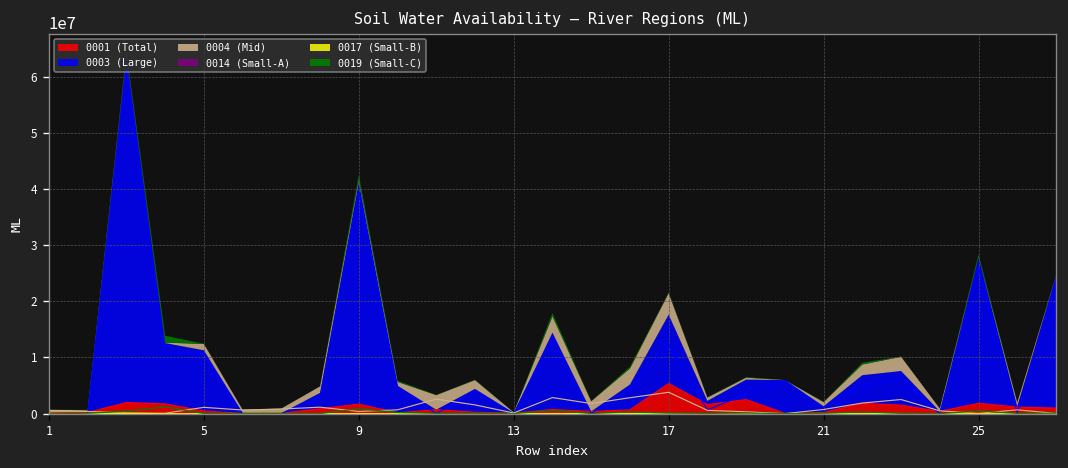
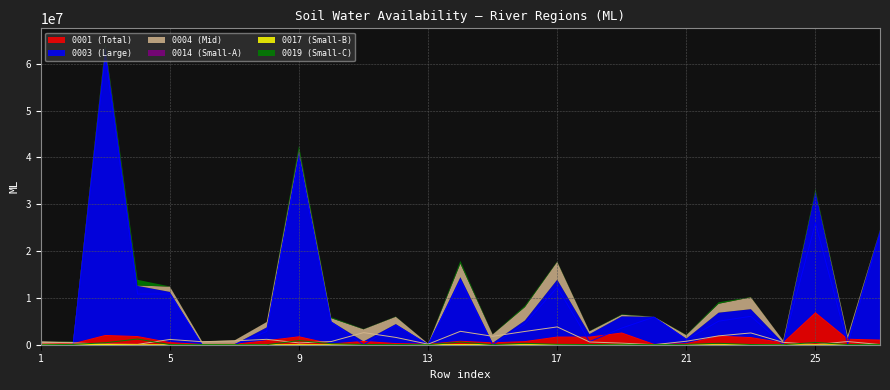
0001 (Total), 17: 5000000 -> 2000000
0001 (Total), 25: 2000000 -> 7000000
